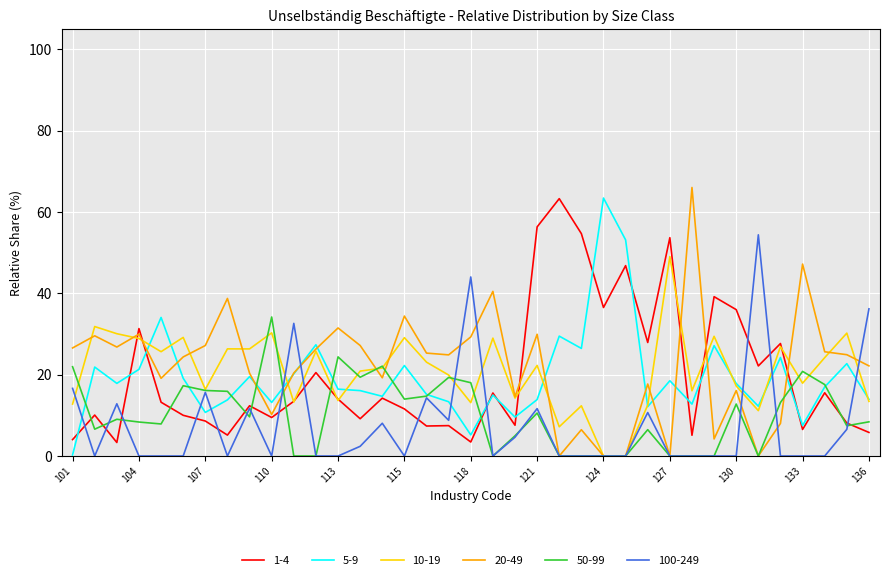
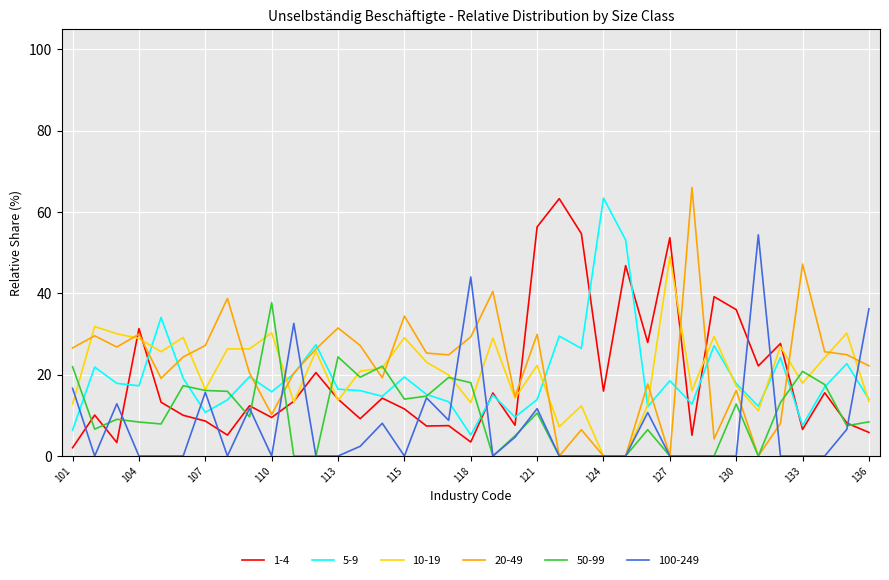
1-4, 101: 4 -> 2
5-9, 101: 0 -> 6
5-9, 104: 21 -> 17
5-9, 110: 13 -> 16
50-99, 110: 34 -> 38
5-9, 115: 22 -> 19
1-4, 124: 37 -> 16
